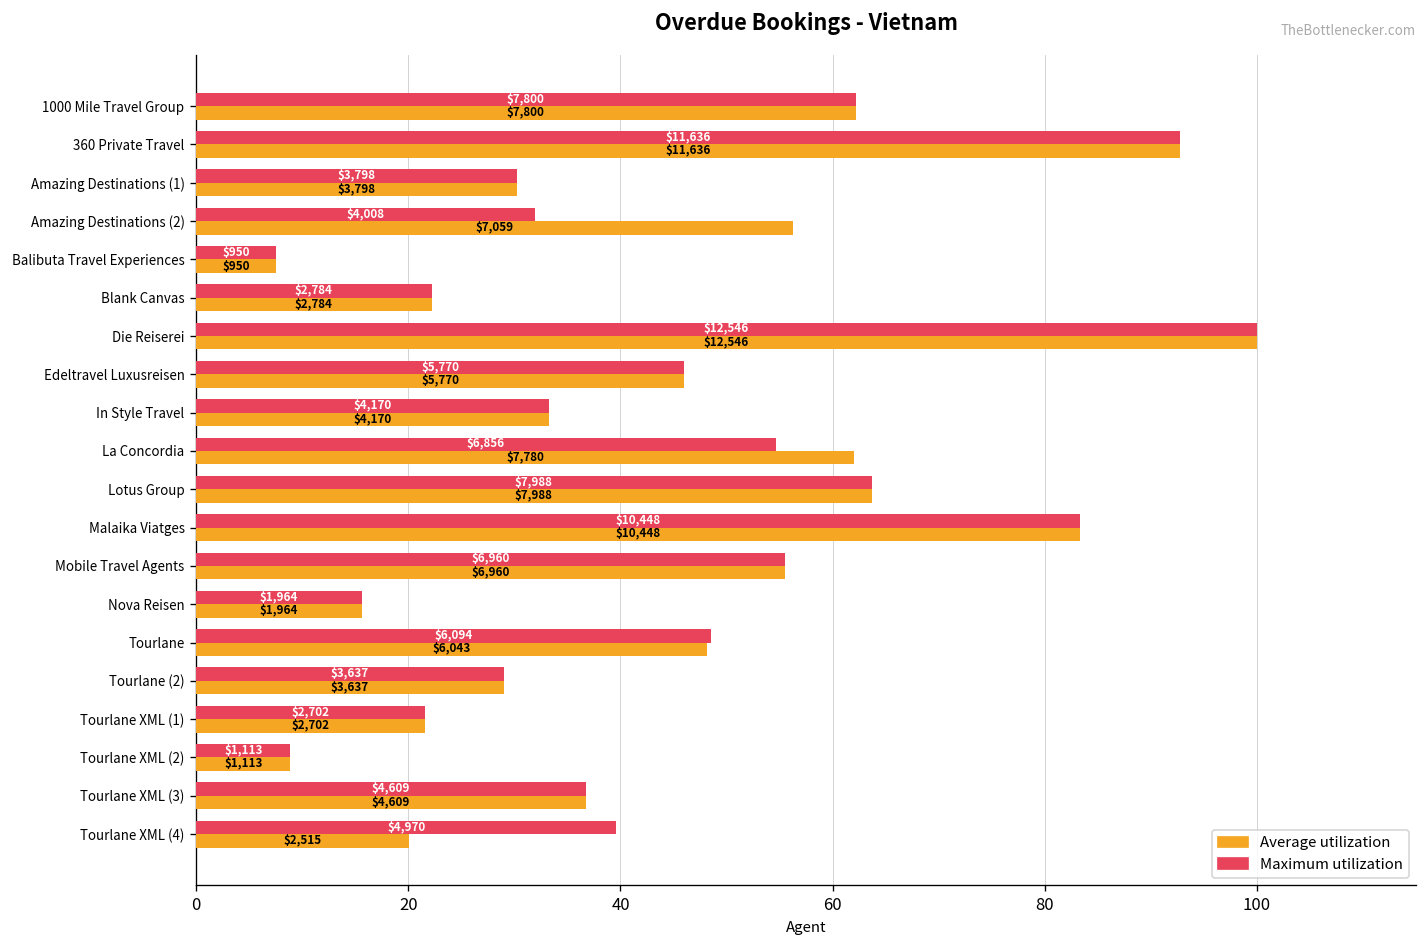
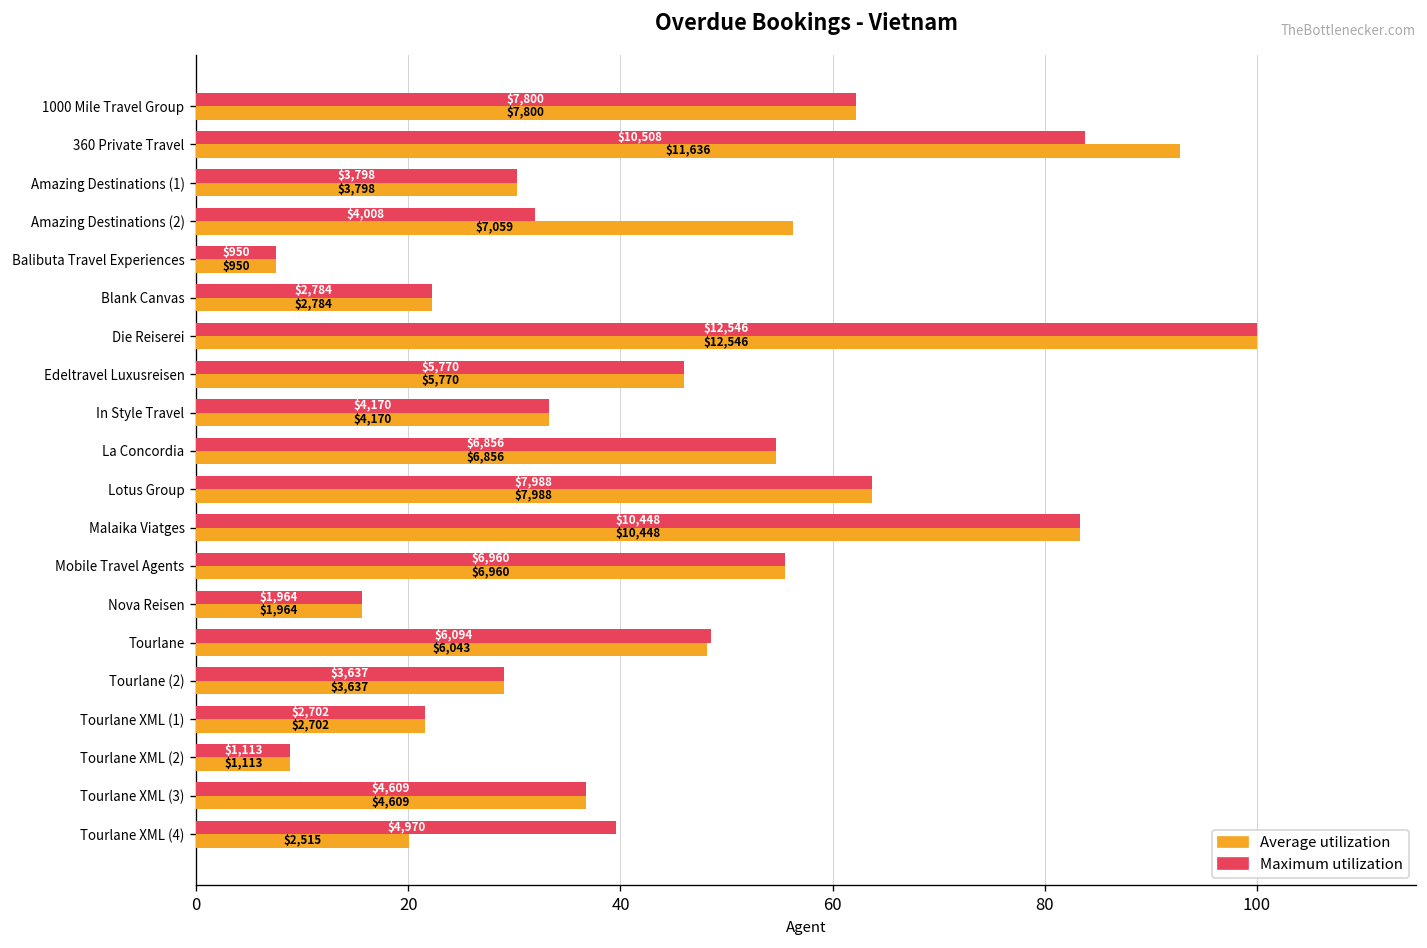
Maximum utilization, 360 Private Travel: $11,636 -> $10,508
Average utilization, La Concordia: $7,780 -> $6,856
